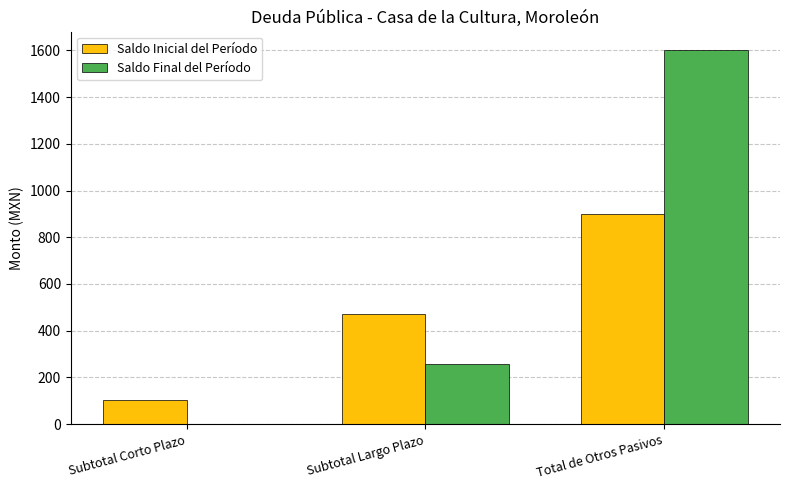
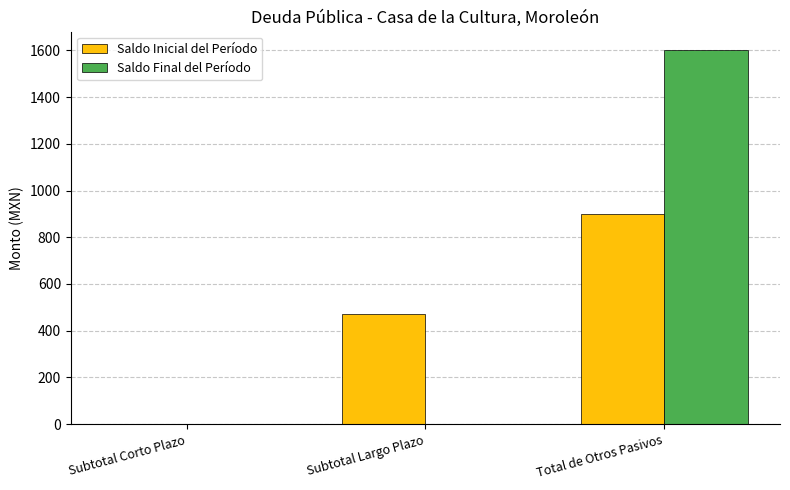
Saldo Inicial del Período, Subtotal Corto Plazo: 100 -> 0
Saldo Final del Período, Subtotal Largo Plazo: 260 -> 0
